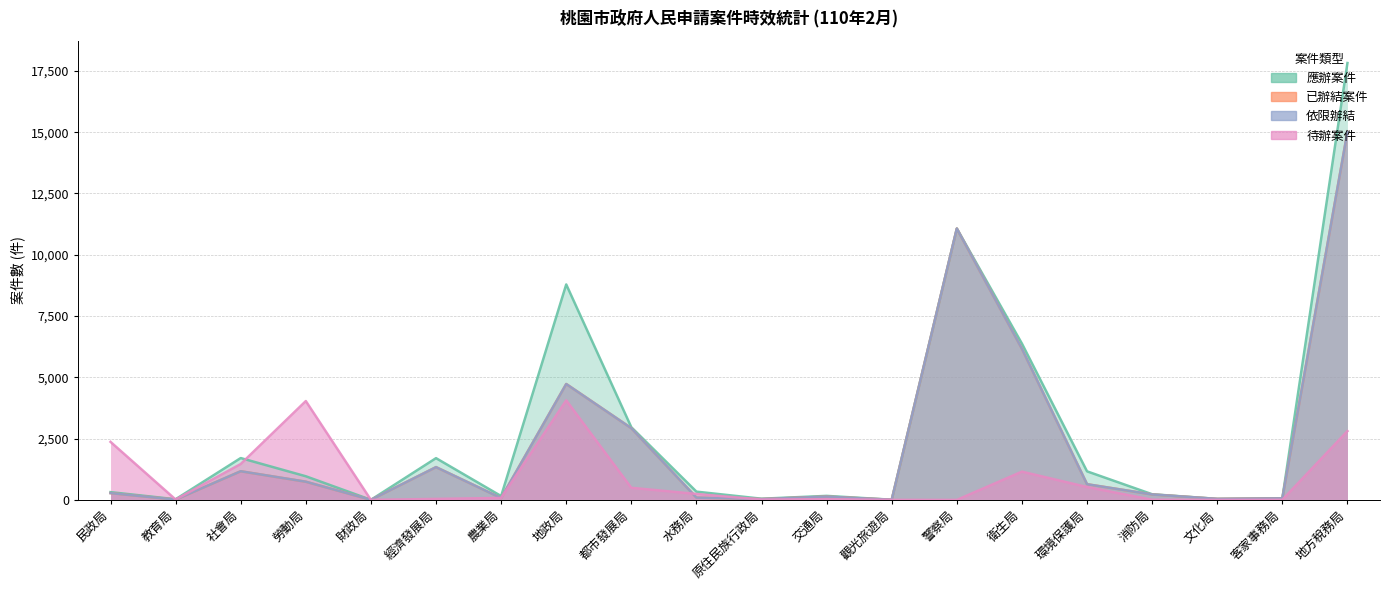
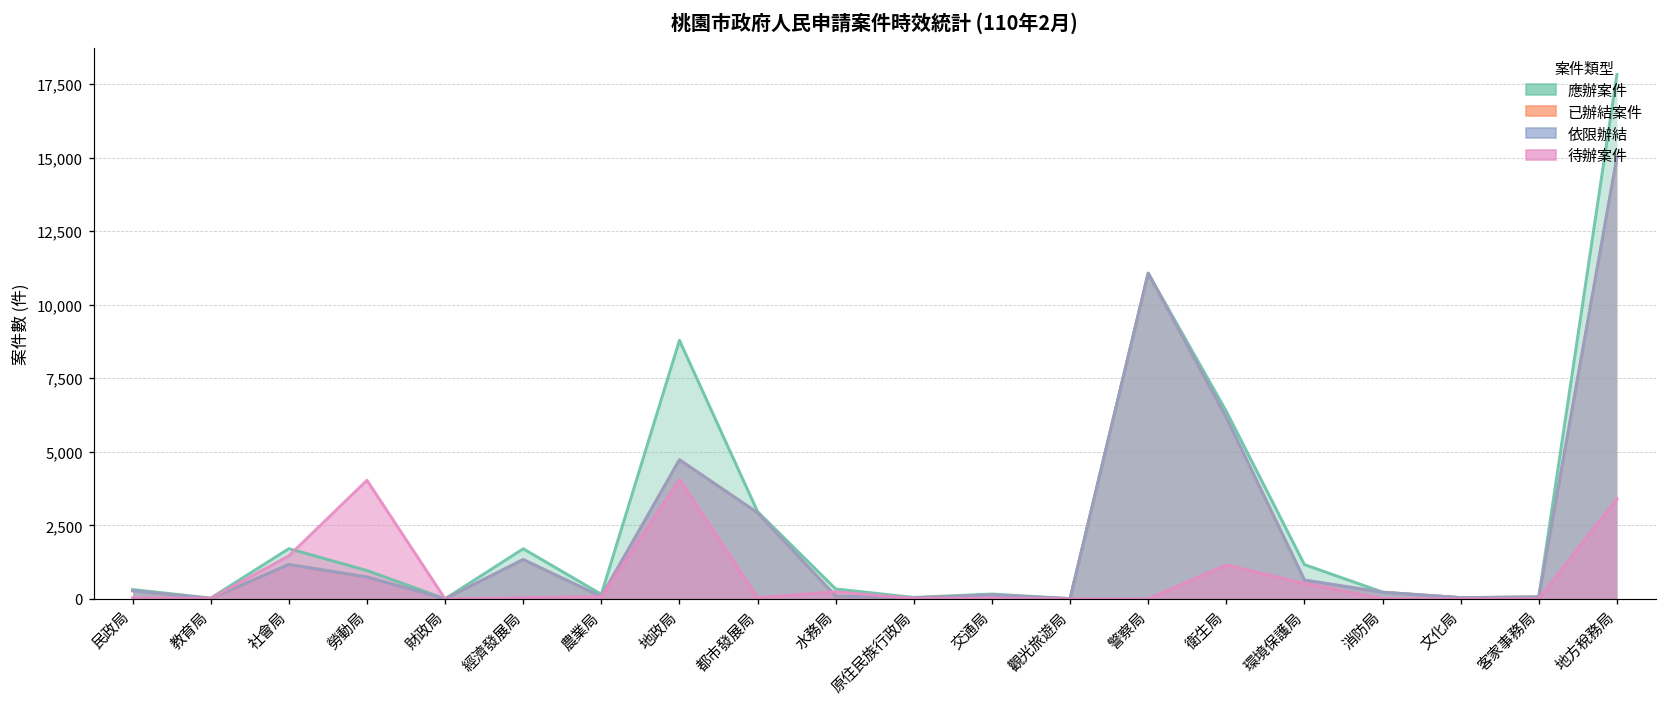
待辦案件, 民政局: 2,400 -> 0
待辦案件, 都市發展局: 500 -> 0
待辦案件, 地方稅務局: 2,800 -> 3,400
